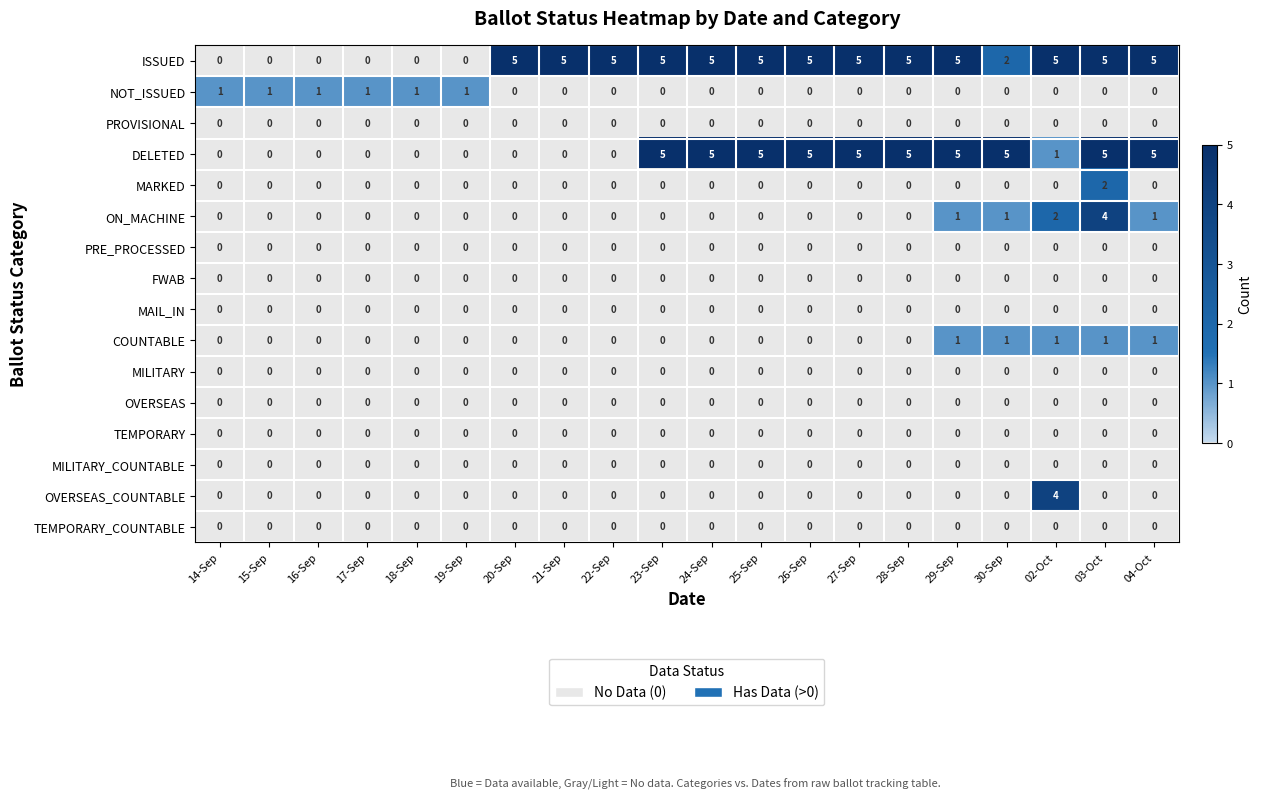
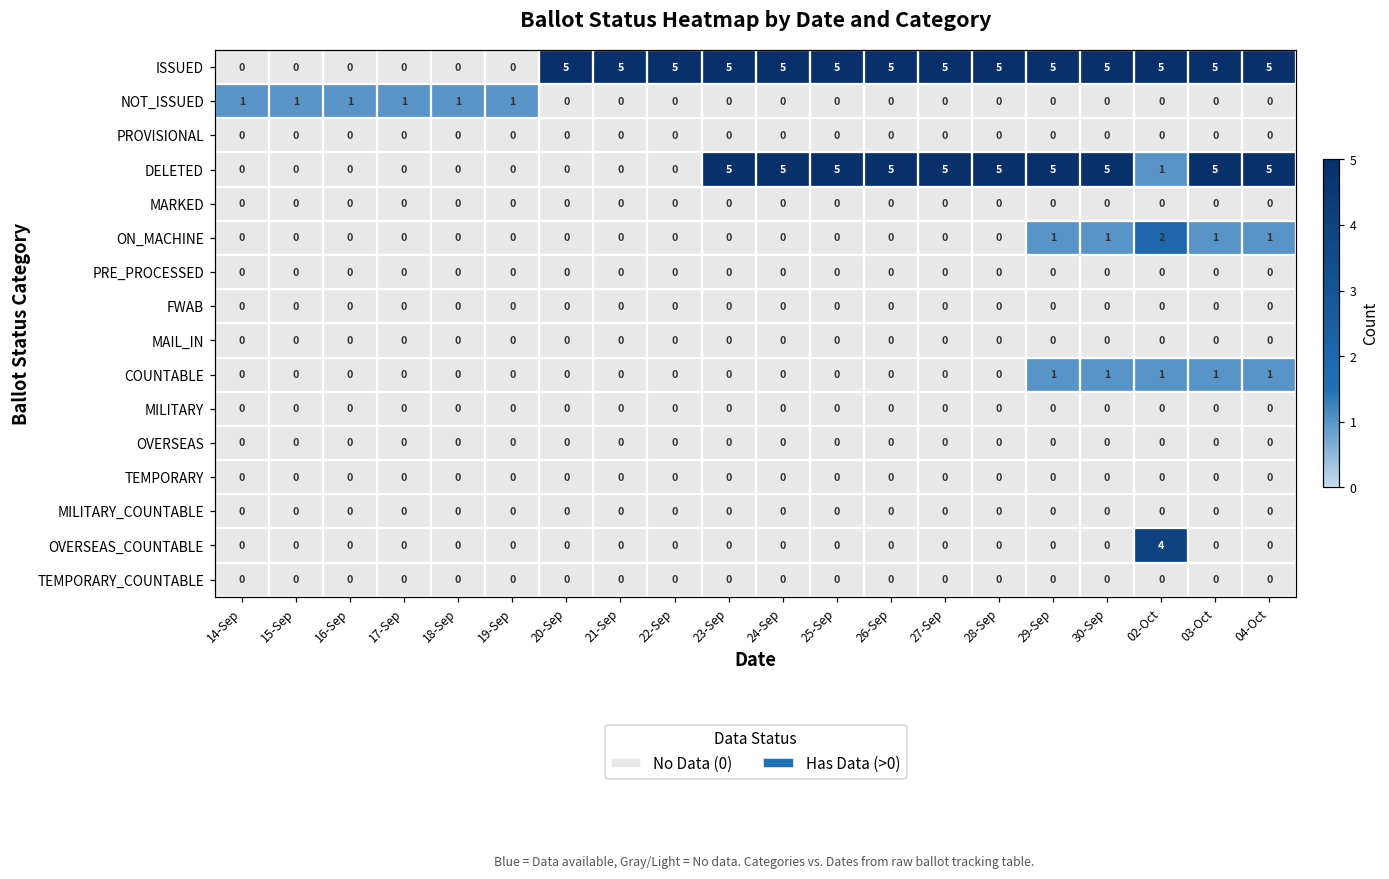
ISSUED, 30-Sep: 2 -> 5
MARKED, 03-Oct: 2 -> 0
ON_MACHINE, 03-Oct: 4 -> 1
